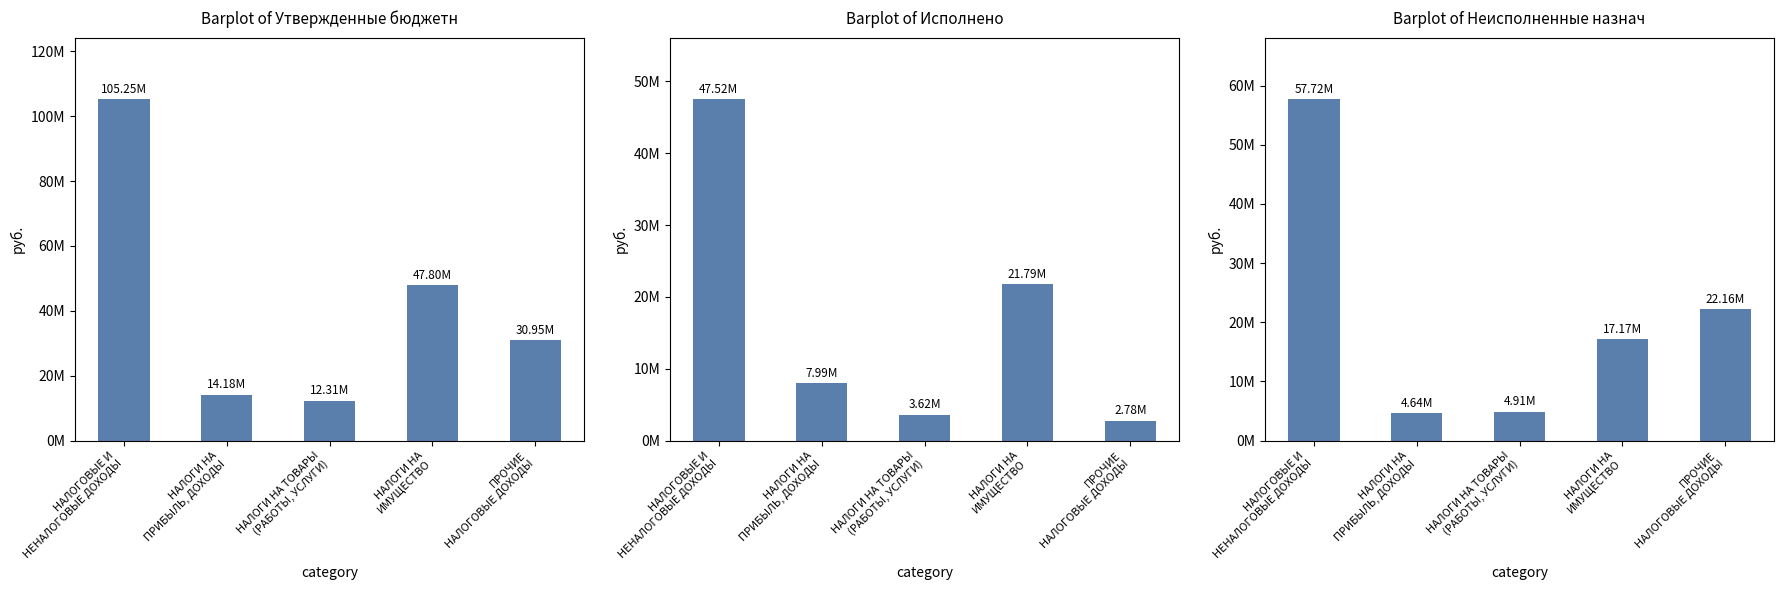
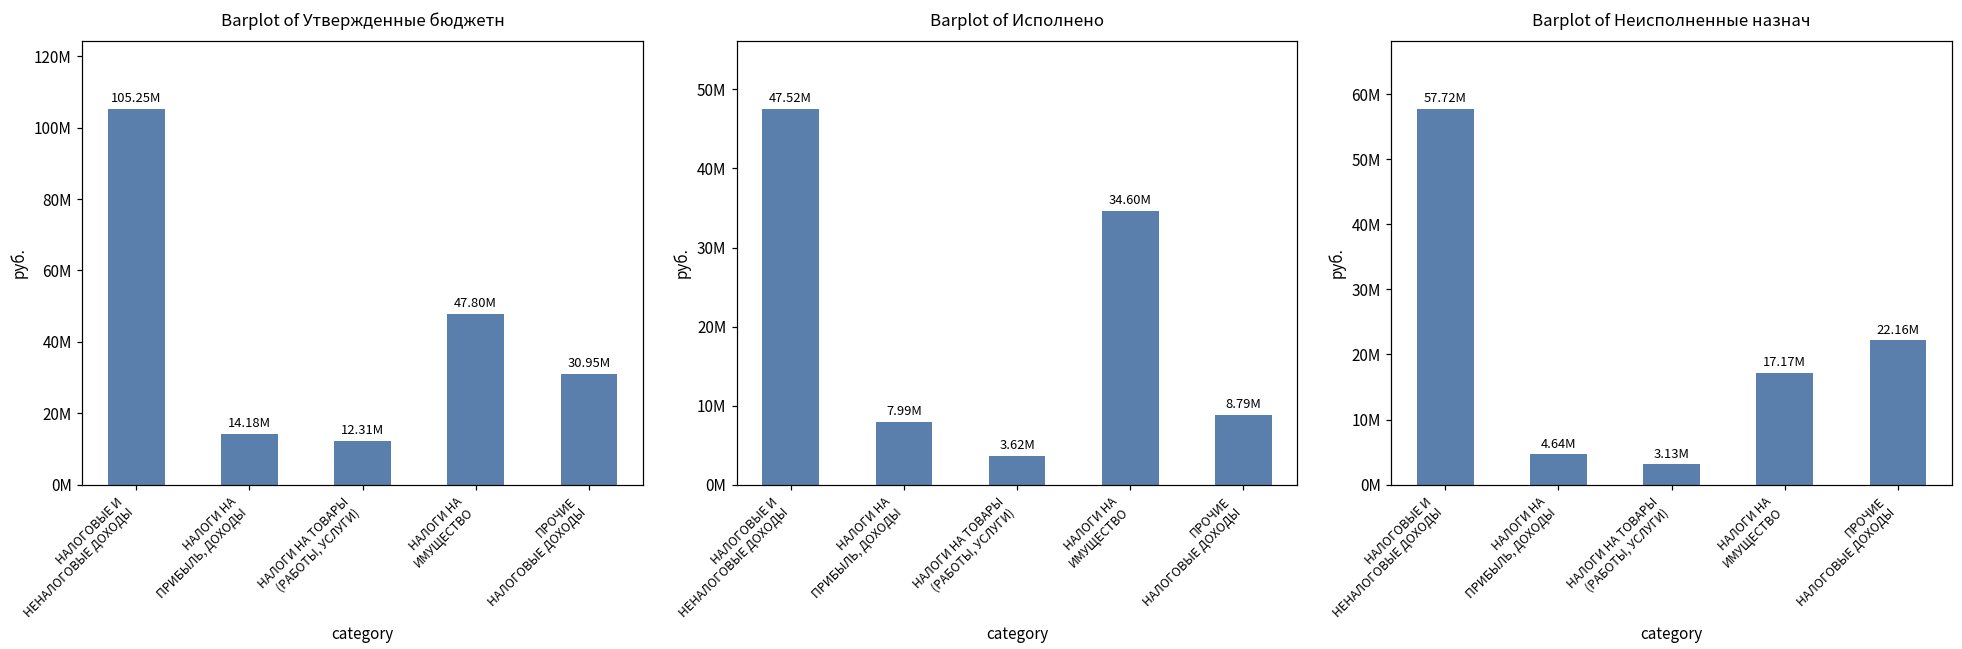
Barplot of Исполнено, НАЛОГИ НА ИМУЩЕСТВО: 21.79M -> 34.60M
Barplot of Исполнено, ПРОЧИЕ НАЛОГОВЫЕ ДОХОДЫ: 2.78M -> 8.79M
Barplot of Неисполненные назнач, НАЛОГИ НА ТОВАРЫ (РАБОТЫ, УСЛУГИ): 4.91M -> 3.13M
